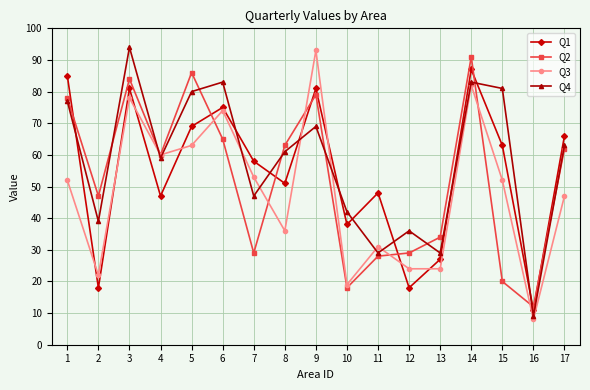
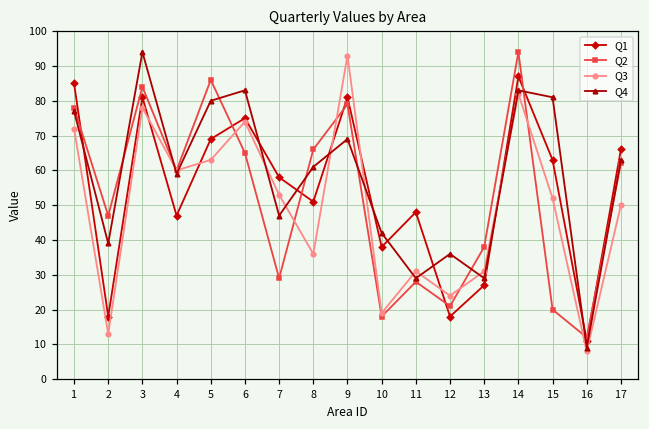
Q3, 1: 52 -> 72
Q3, 2: 22 -> 13
Q2, 8: 63 -> 66
Q2, 12: 29 -> 21
Q2, 13: 34 -> 38
Q3, 13: 24 -> 31
Q2, 14: 91 -> 94
Q3, 17: 47 -> 50
